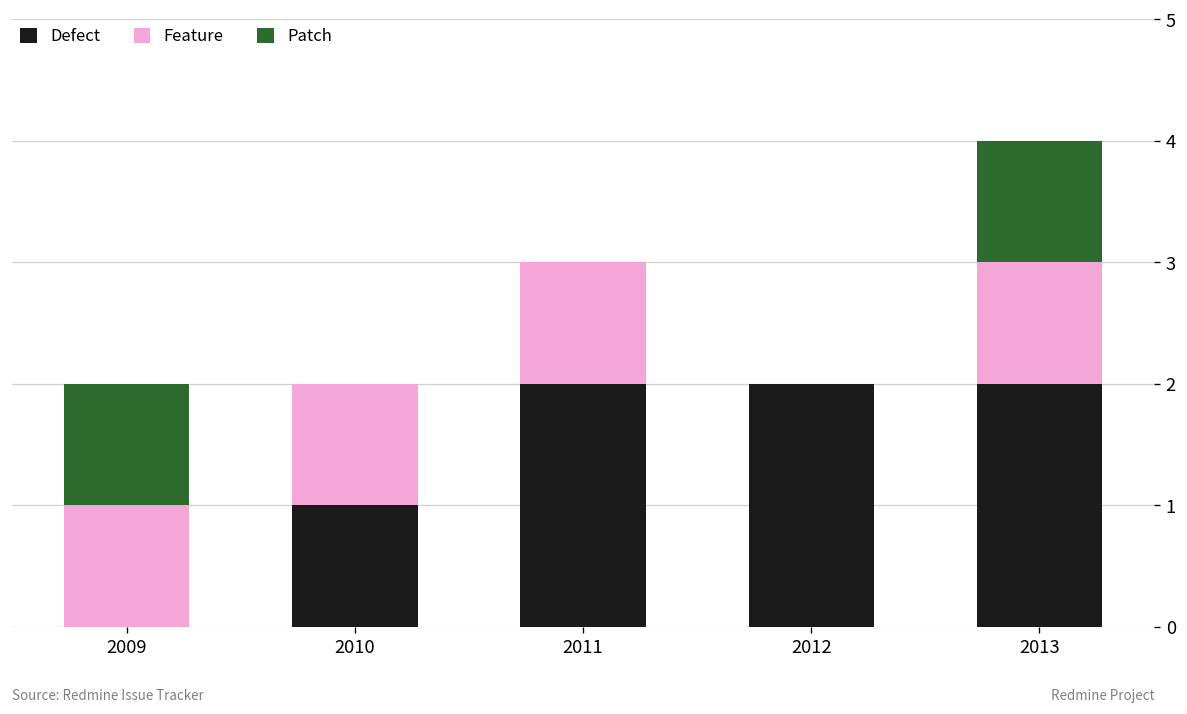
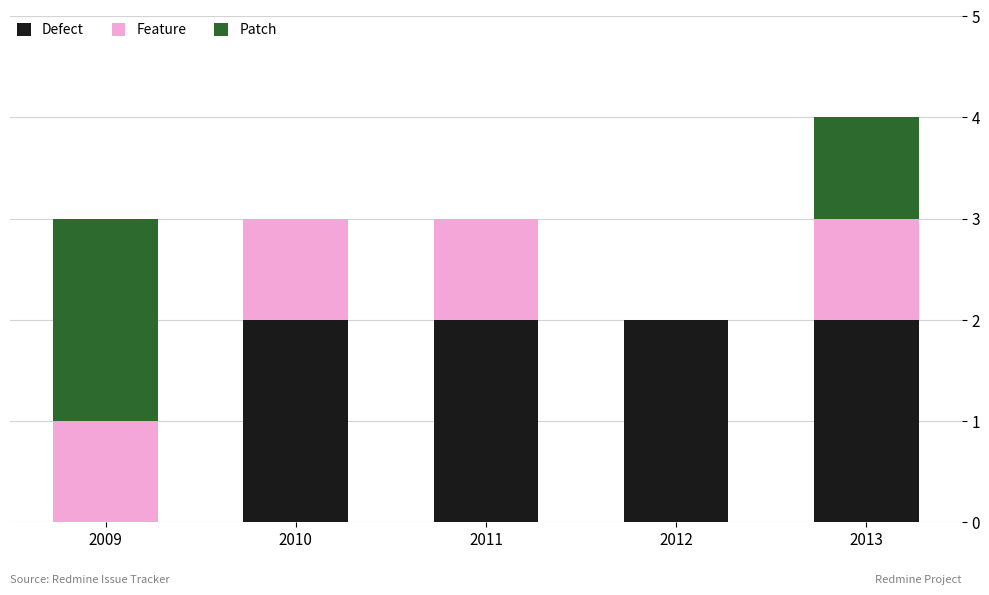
Patch, 2009: 1 -> 2
Defect, 2010: 1 -> 2
